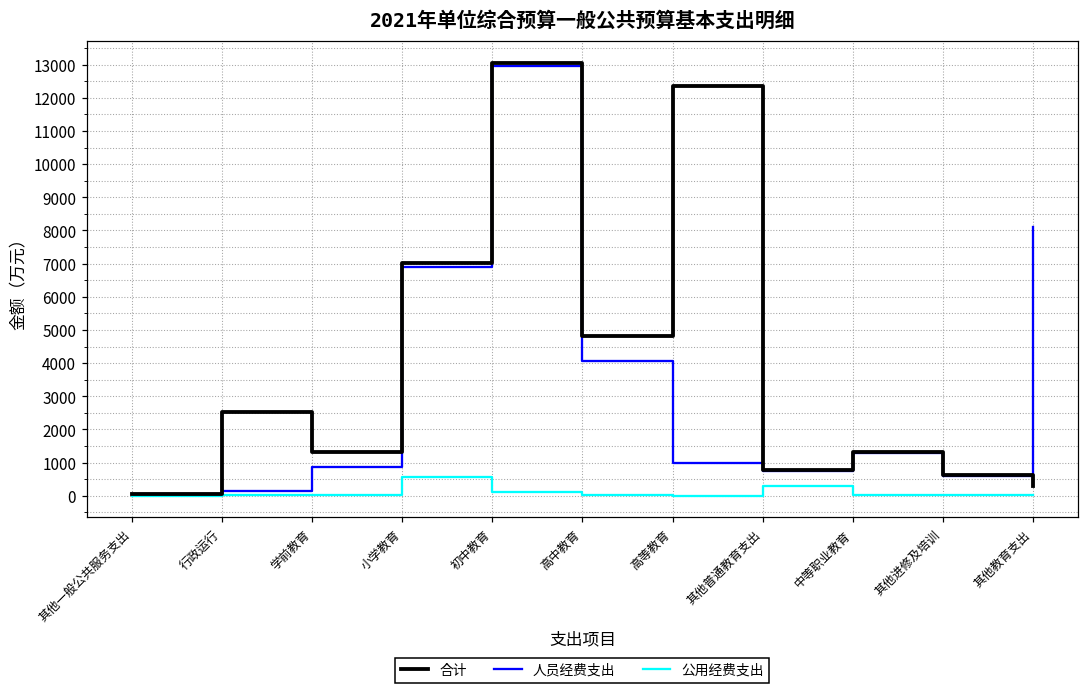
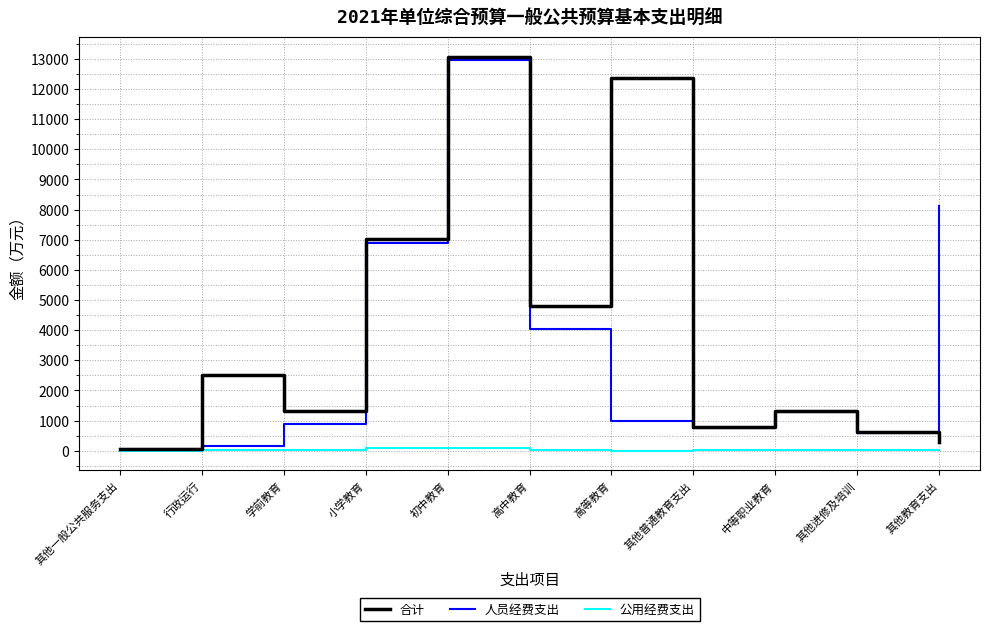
公用经费支出, 小学教育: 600 -> 100
公用经费支出, 其他普通教育支出: 300 -> 0
